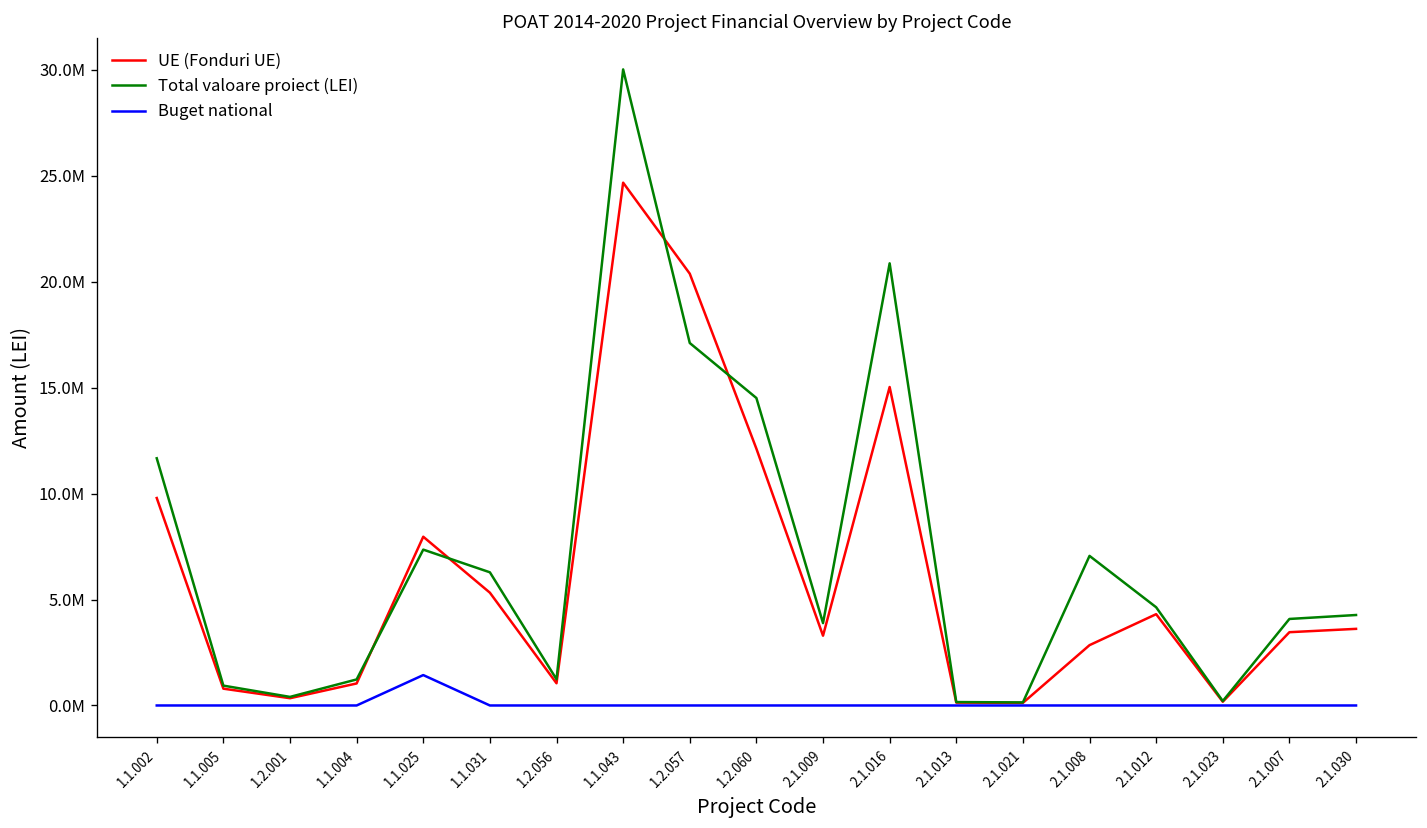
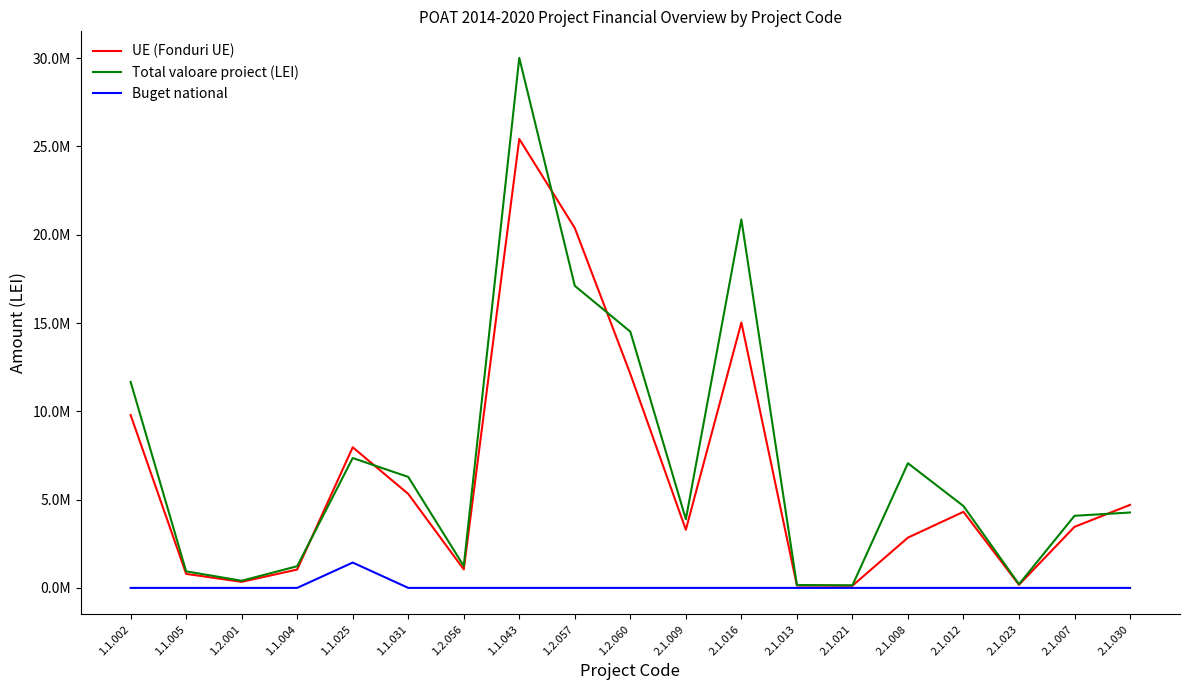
UE (Fonduri UE), 1.1.043: 24700000 -> 25400000
UE (Fonduri UE), 2.1.030: 3600000 -> 4700000
